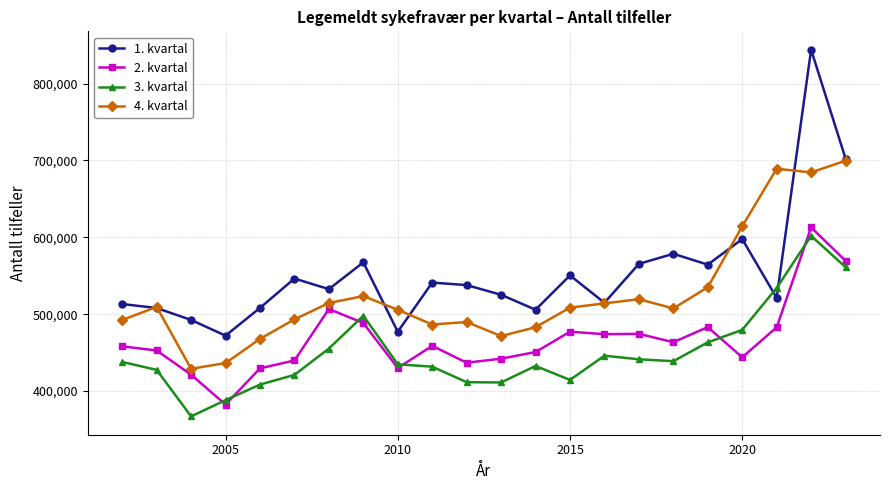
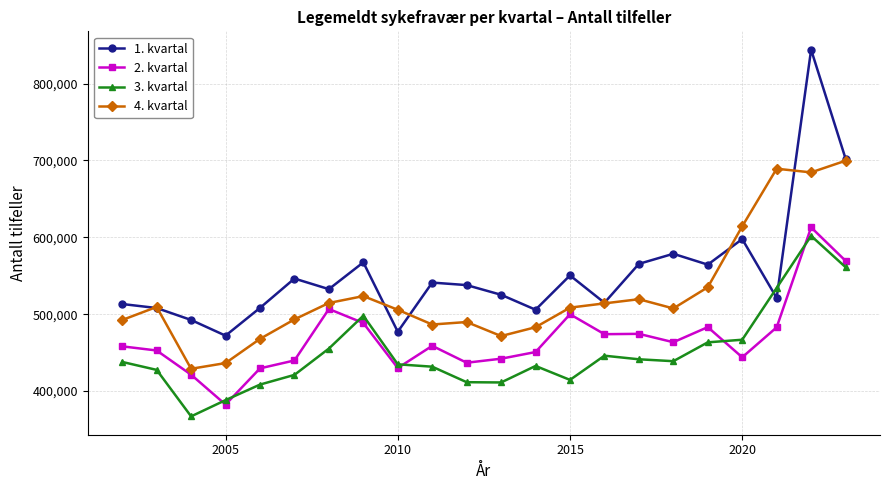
2. kvartal, 2015: 480,000 -> 500,000
3. kvartal, 2020: 480,000 -> 470,000
